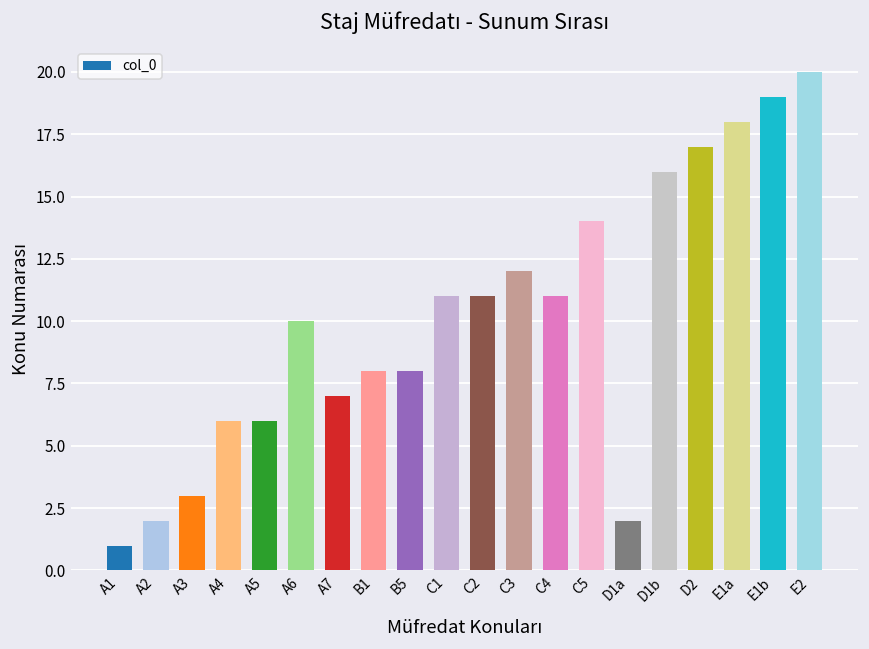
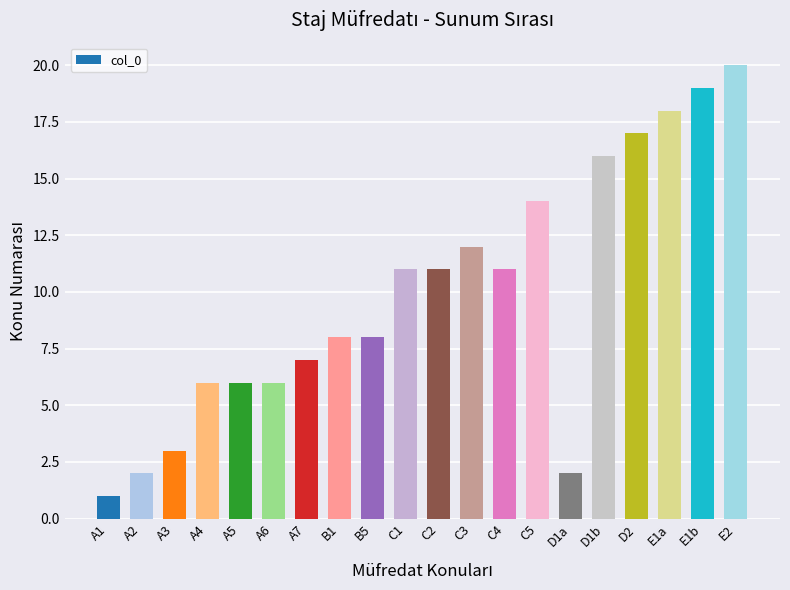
A6: 10 -> 6
